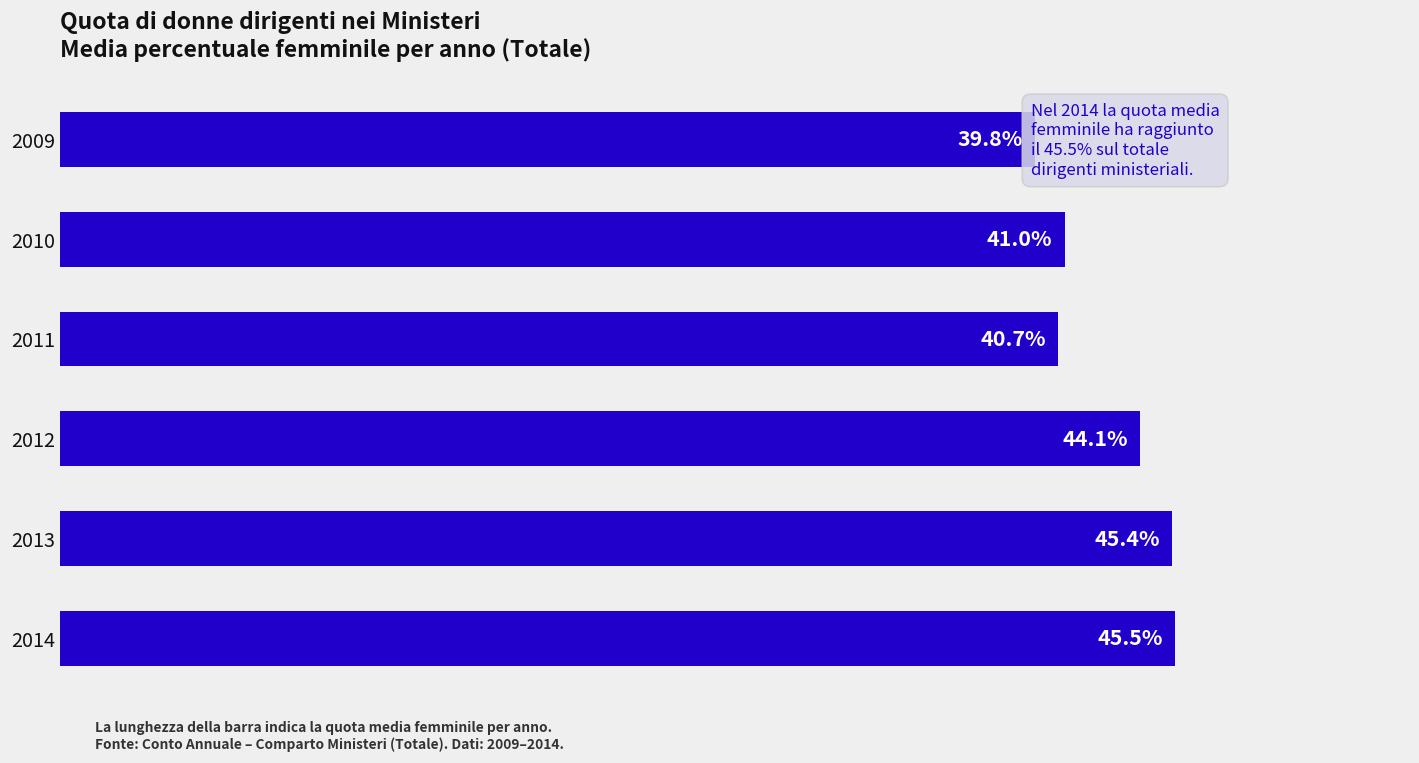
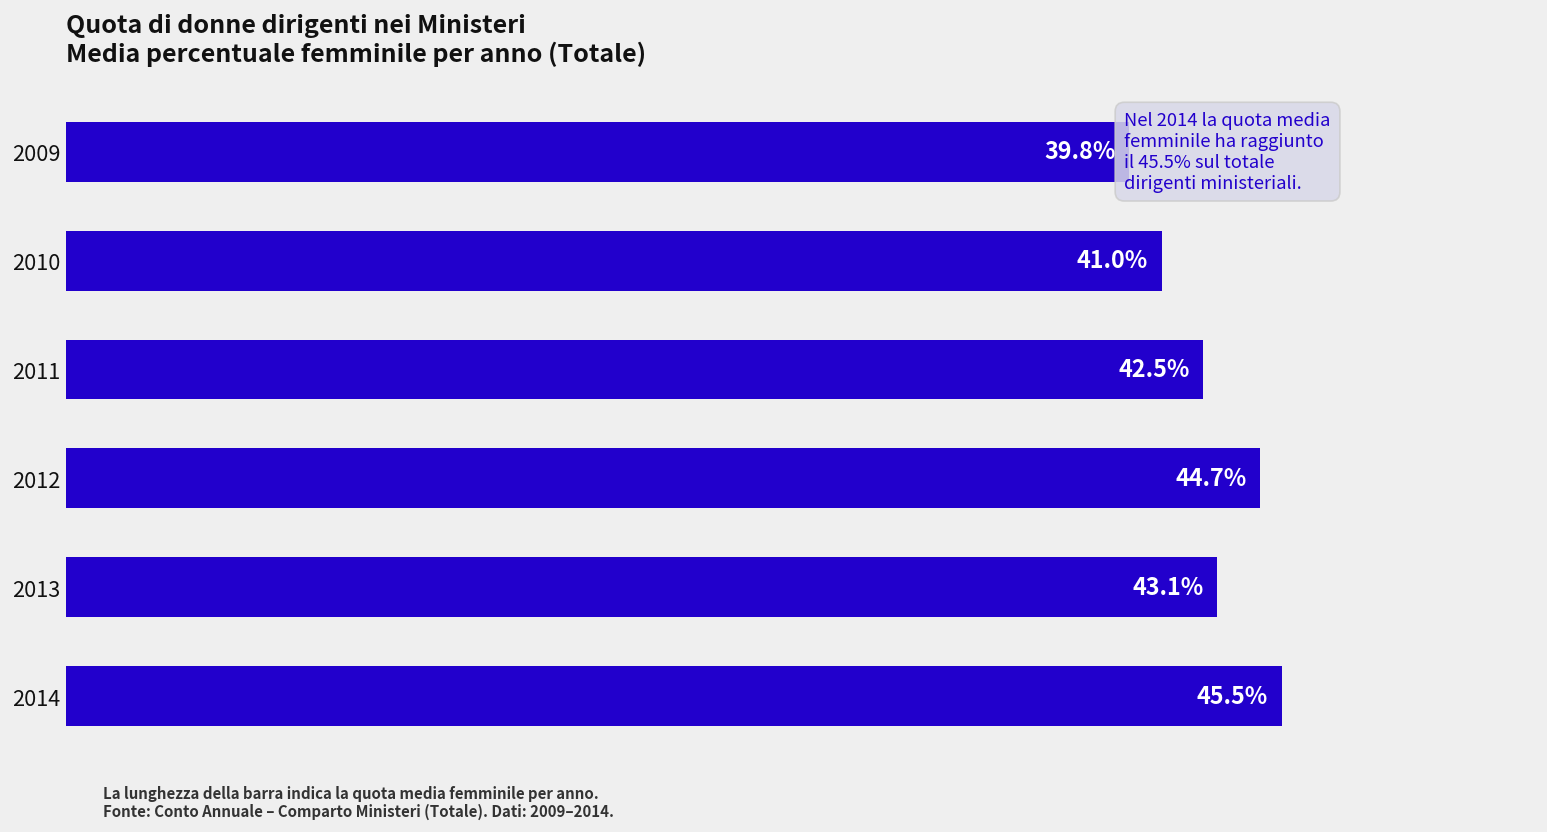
2011: 40.7% -> 42.5%
2012: 44.1% -> 44.7%
2013: 45.4% -> 43.1%
